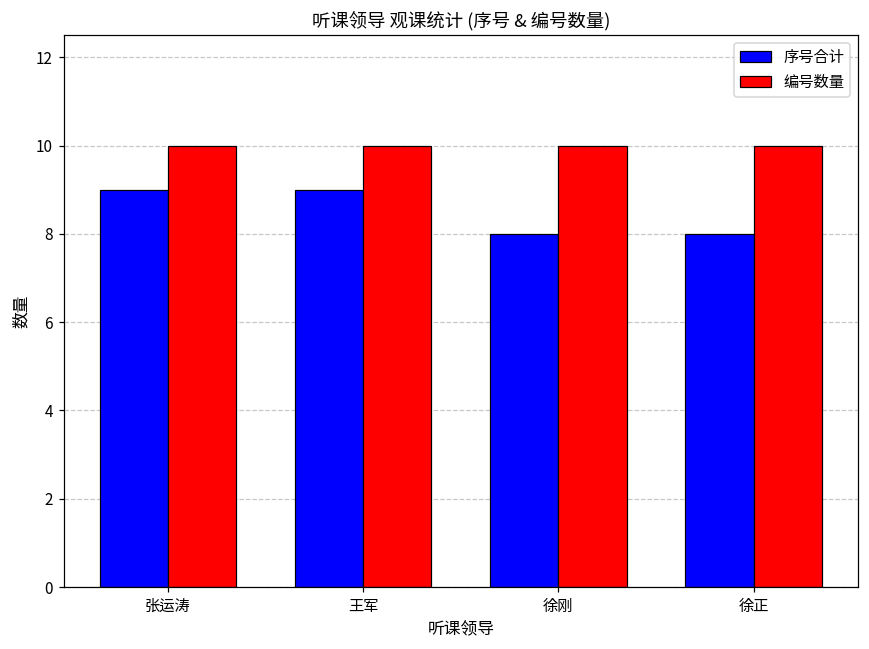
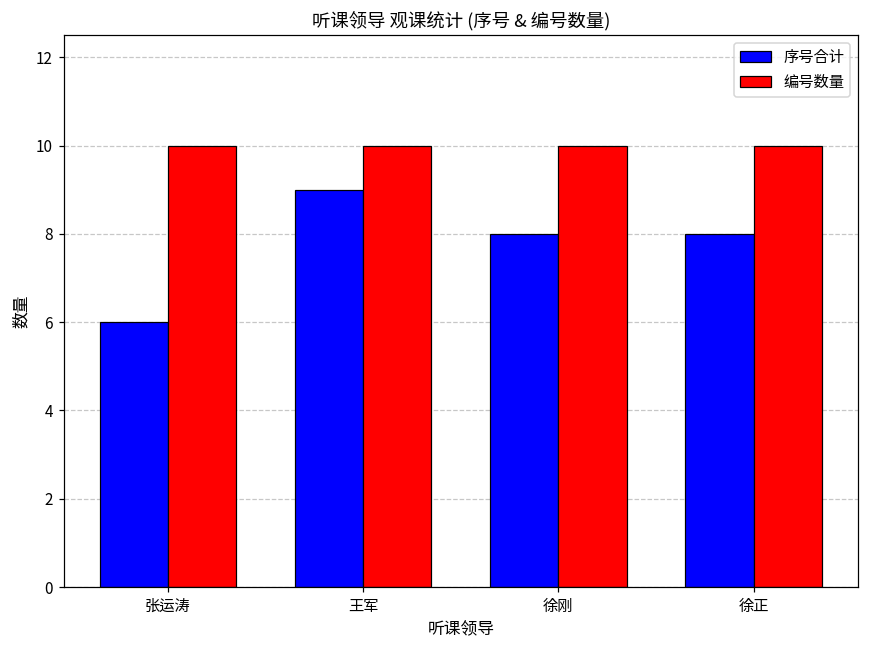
序号合计, 张运涛: 9 -> 6
